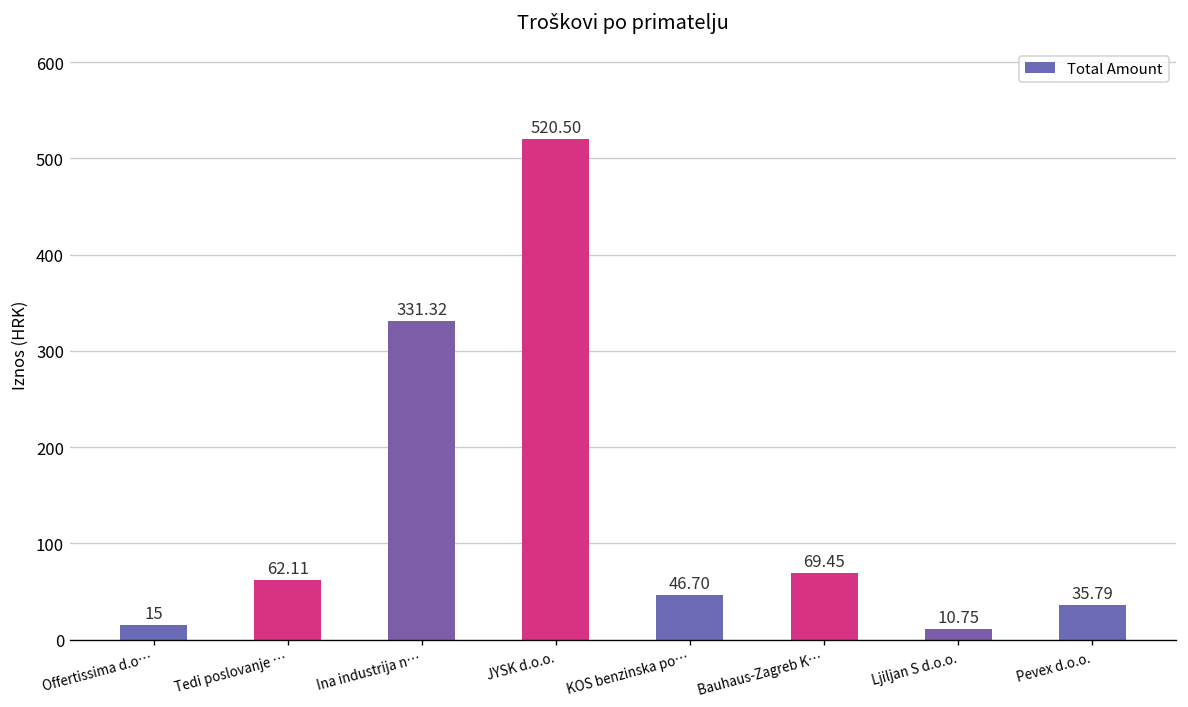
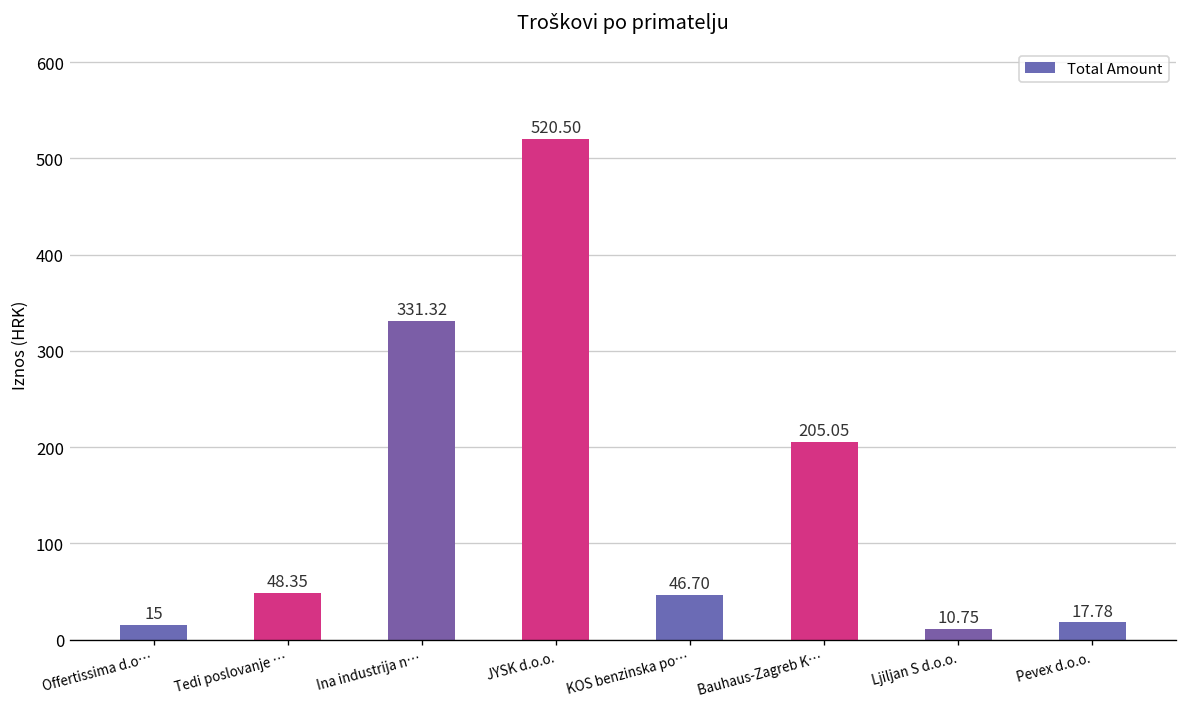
Tedi poslovanje …: 62.11 -> 48.35
Bauhaus-Zagreb K…: 69.45 -> 205.05
Pevex d.o.o.: 35.79 -> 17.78
